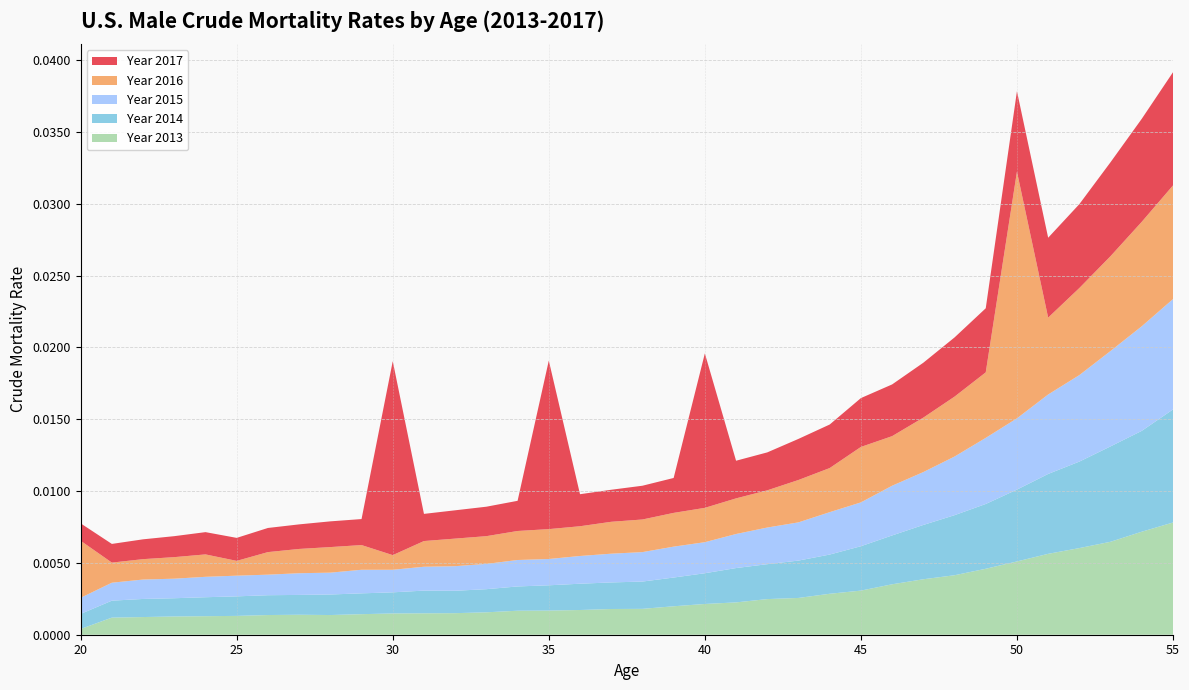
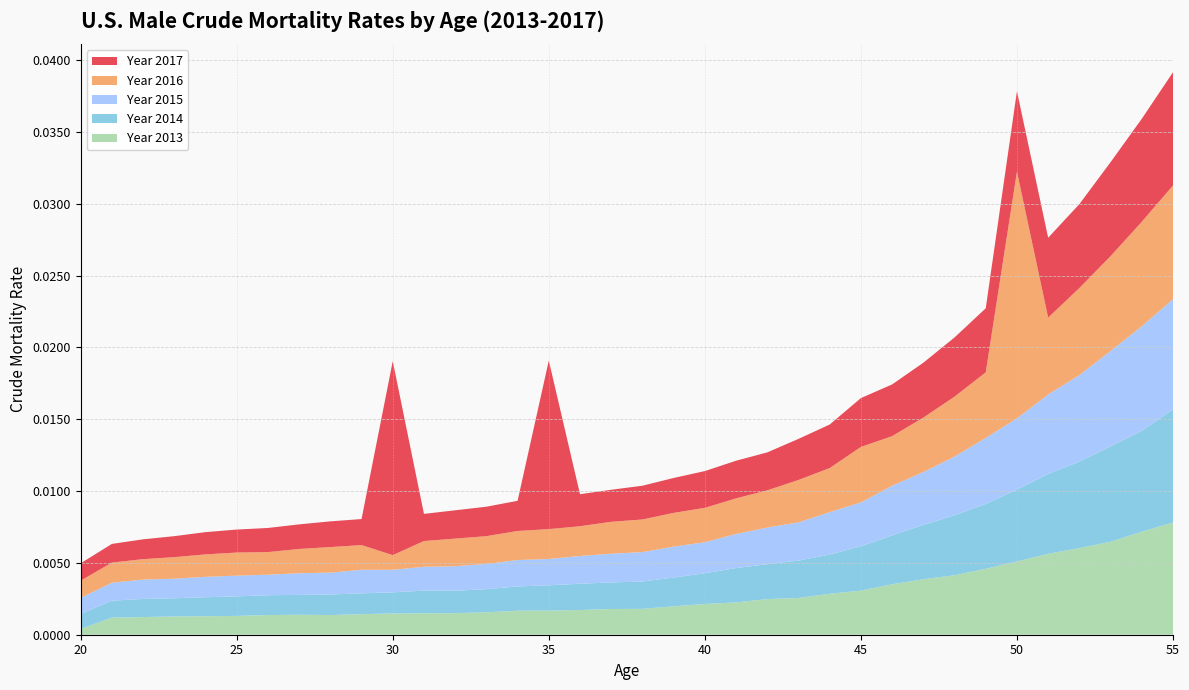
Year 2016, 20: 0.0040 -> 0.0012
Year 2016, 25: 0.0010 -> 0.0016
Year 2017, 40: 0.0108 -> 0.0026
